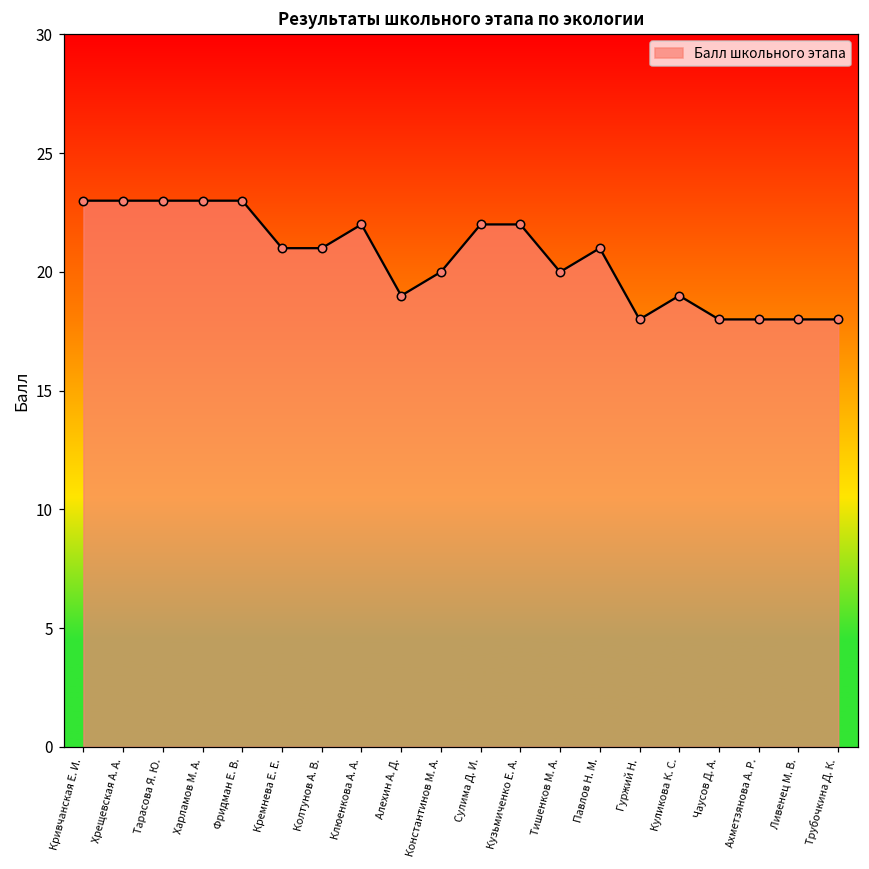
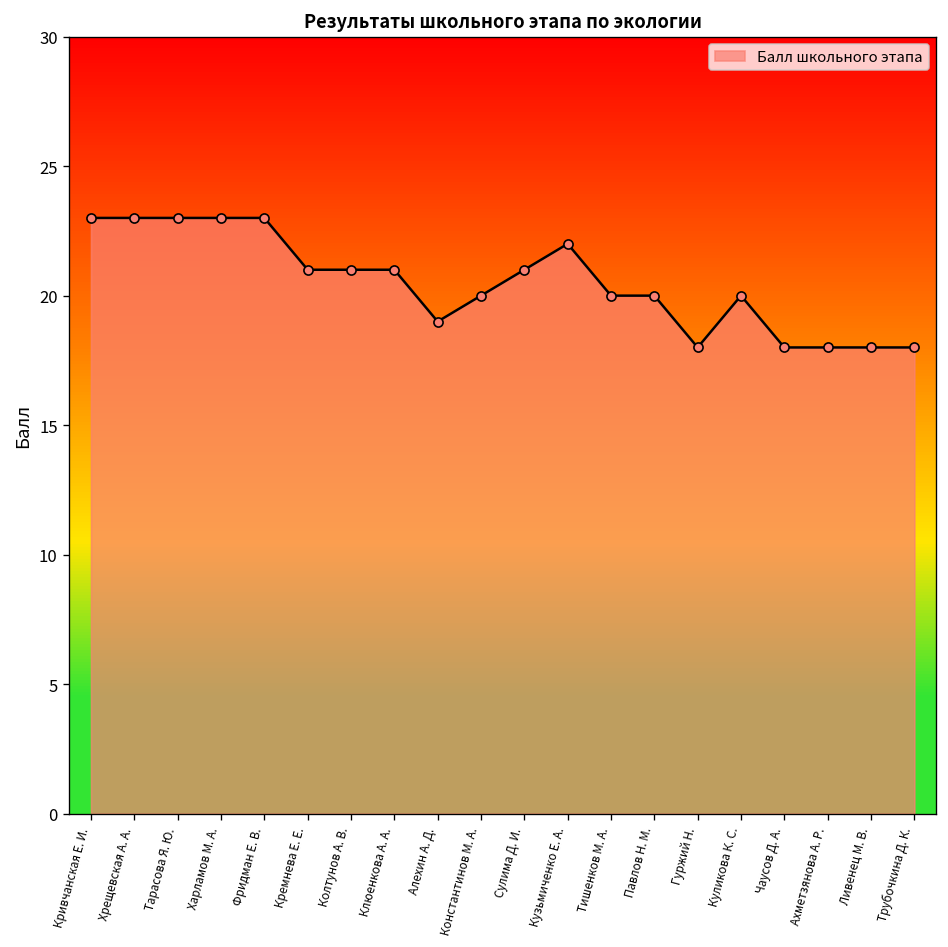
Клюенкова А. А.: 22 -> 21
Сулима Д. И.: 22 -> 21
Павлов Н. М.: 21 -> 20
Куликова К. С.: 19 -> 20
